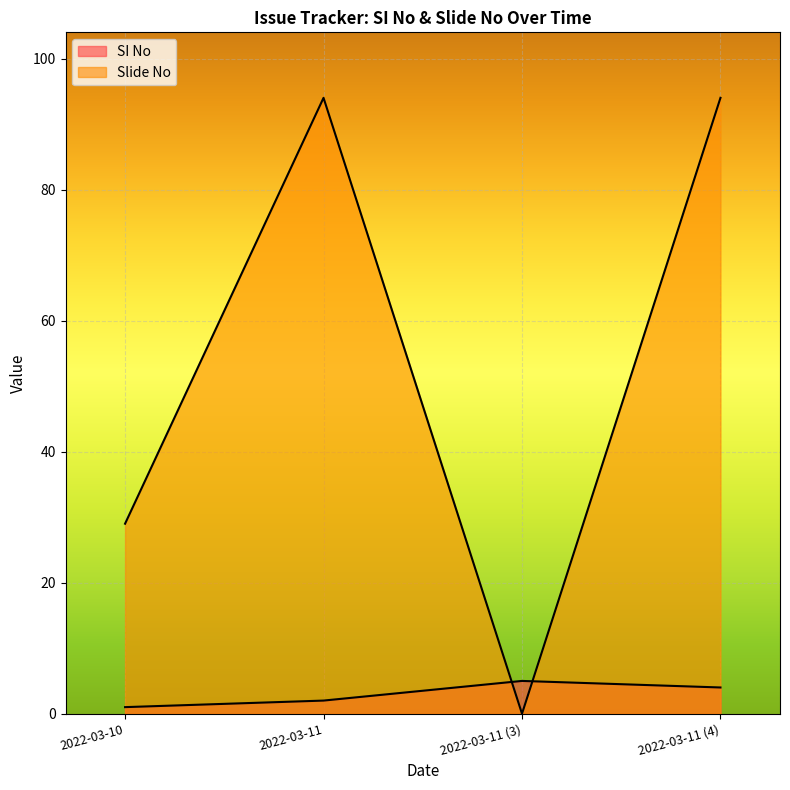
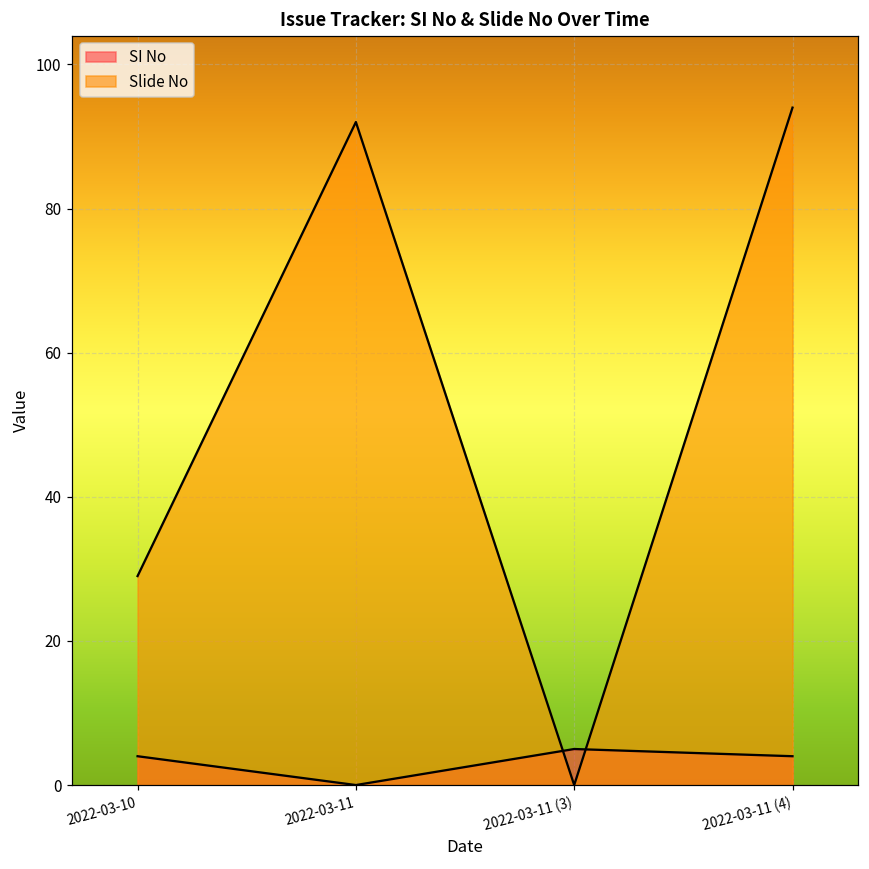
SI No, 2022-03-10: 1 -> 4
SI No, 2022-03-11: 2 -> 0
Slide No, 2022-03-11: 94 -> 92
